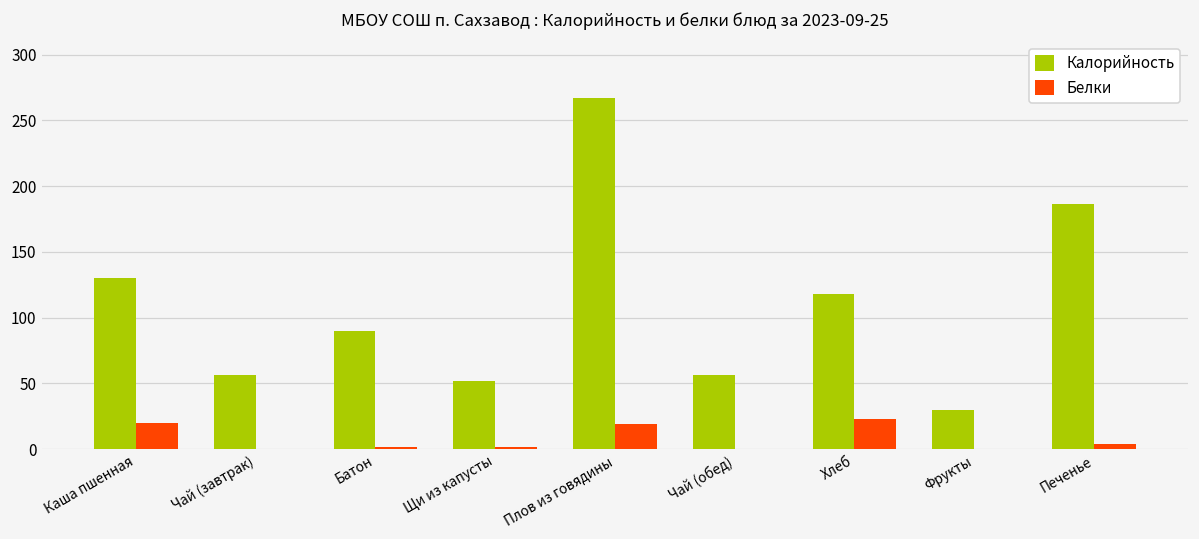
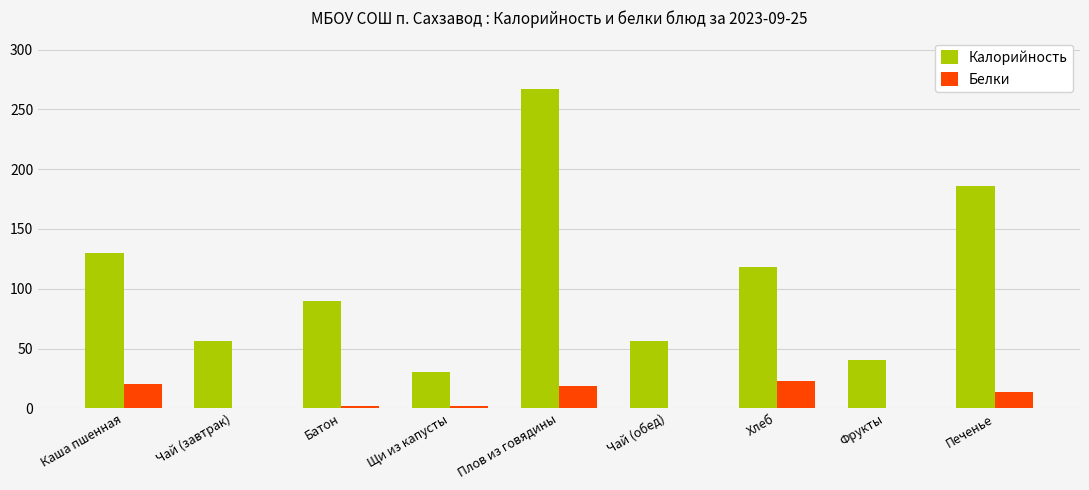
Калорийность, Щи из капусты: 52 -> 30
Калорийность, Фрукты: 30 -> 40
Белки, Печенье: 4 -> 14
